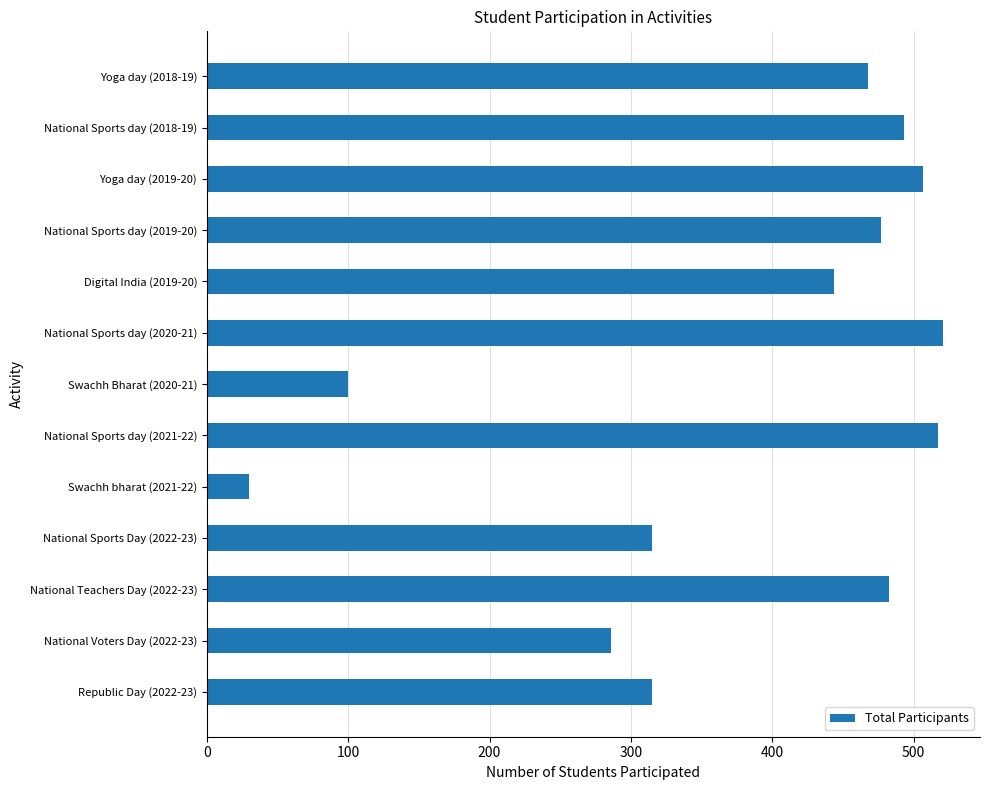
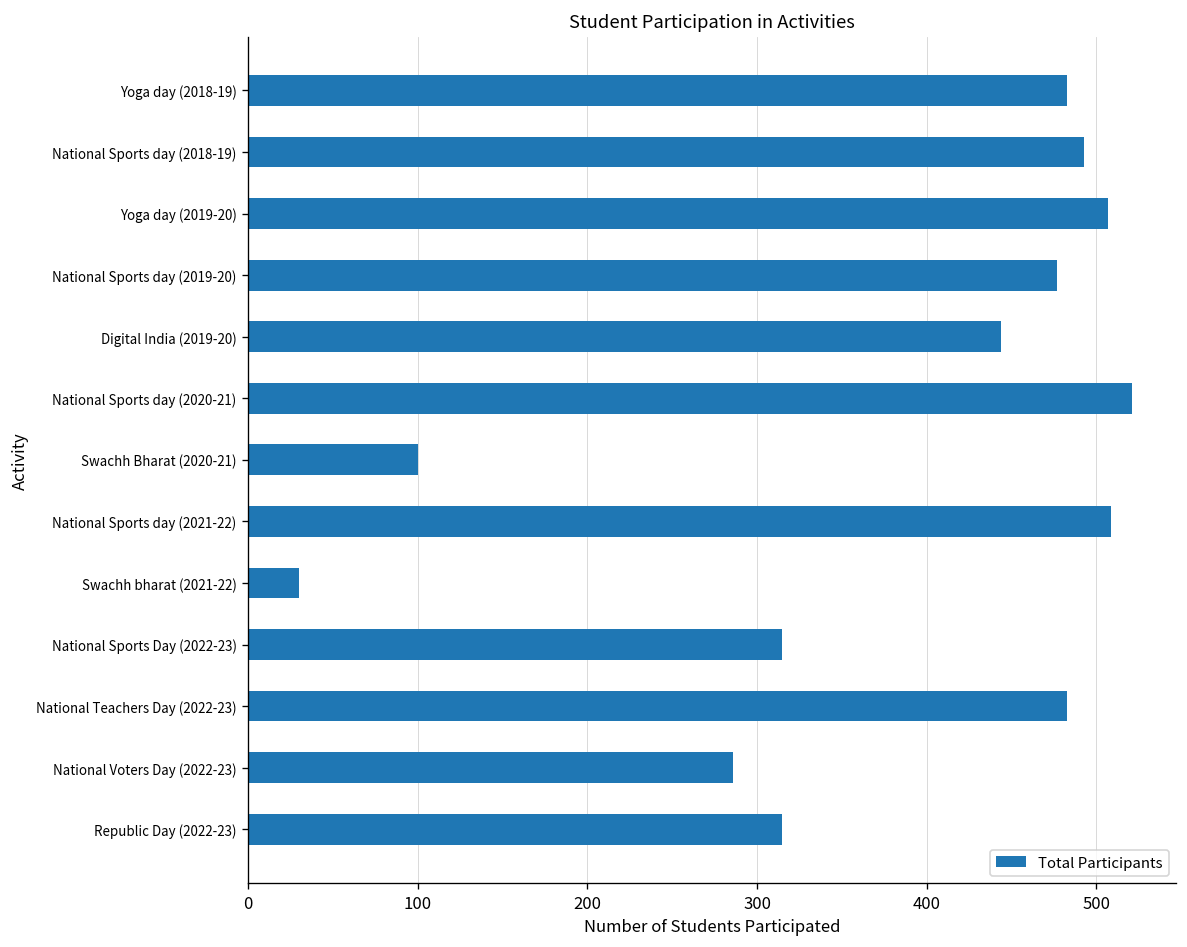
Yoga day (2018-19): 468 -> 483
National Sports day (2021-22): 517 -> 509
